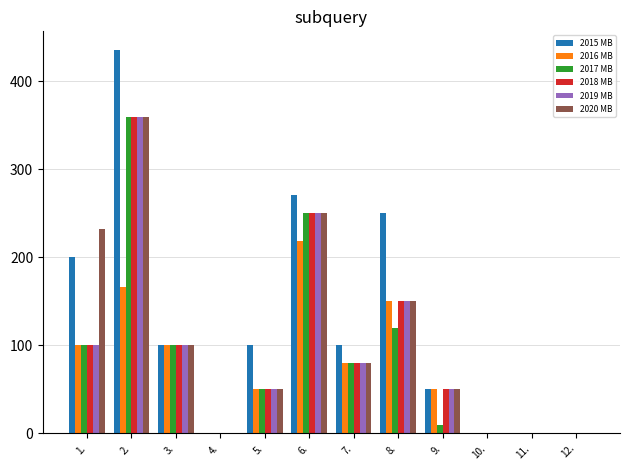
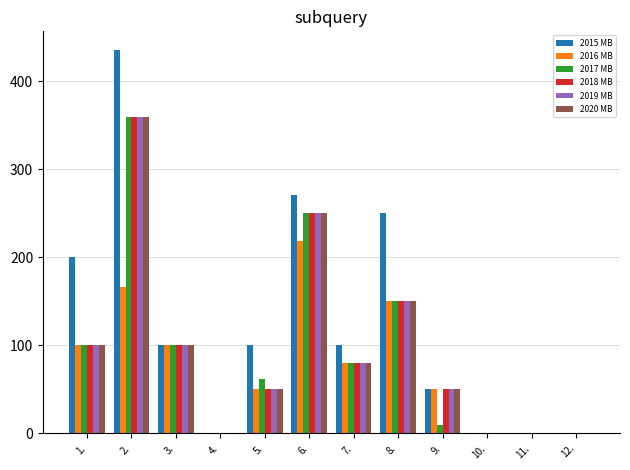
2020 MB, 1.: 230 -> 100
2017 MB, 5.: 50 -> 60
2017 MB, 8.: 120 -> 150
